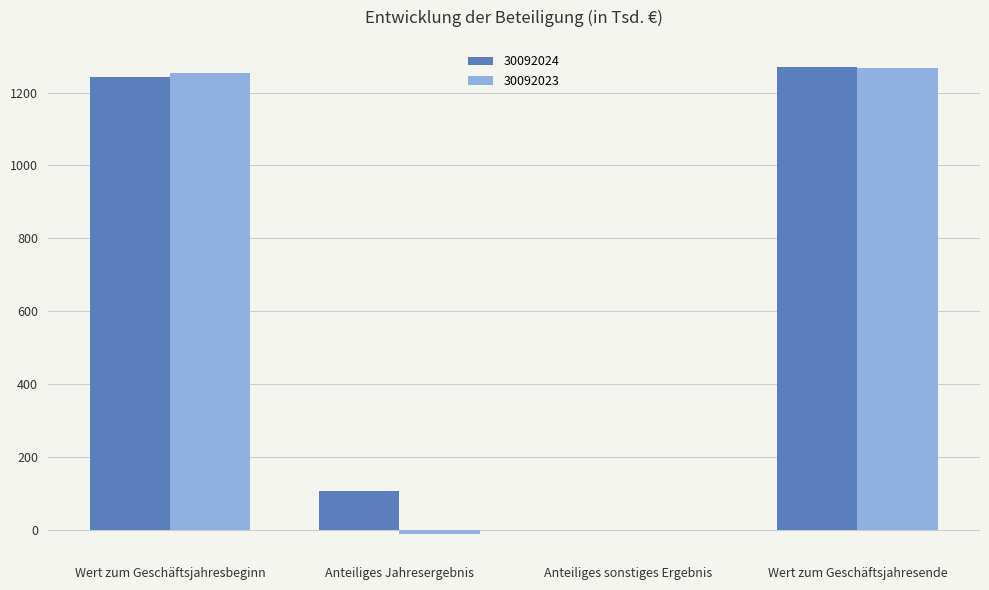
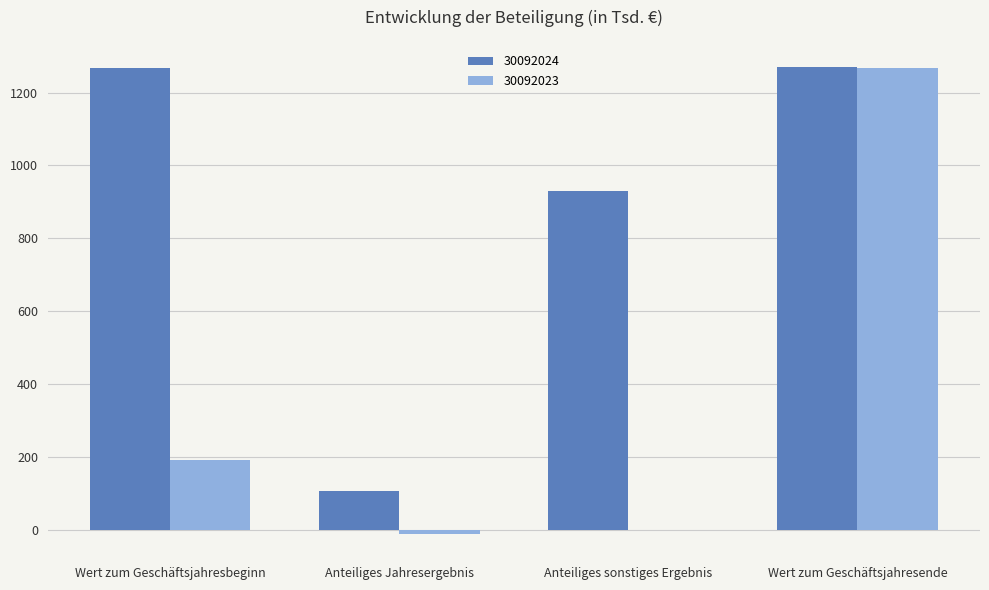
30092024, Wert zum Geschäftsjahresbeginn: 1240 -> 1270
30092023, Wert zum Geschäftsjahresbeginn: 1250 -> 190
30092024, Anteiliges sonstiges Ergebnis: 0 -> 930
